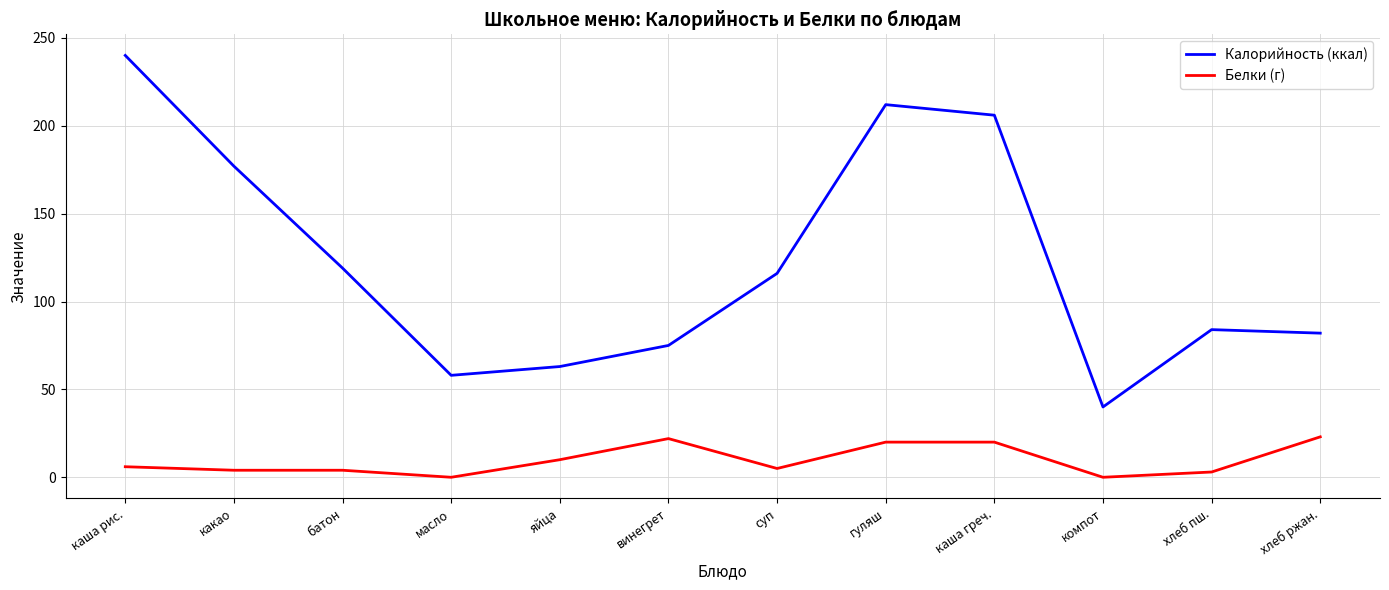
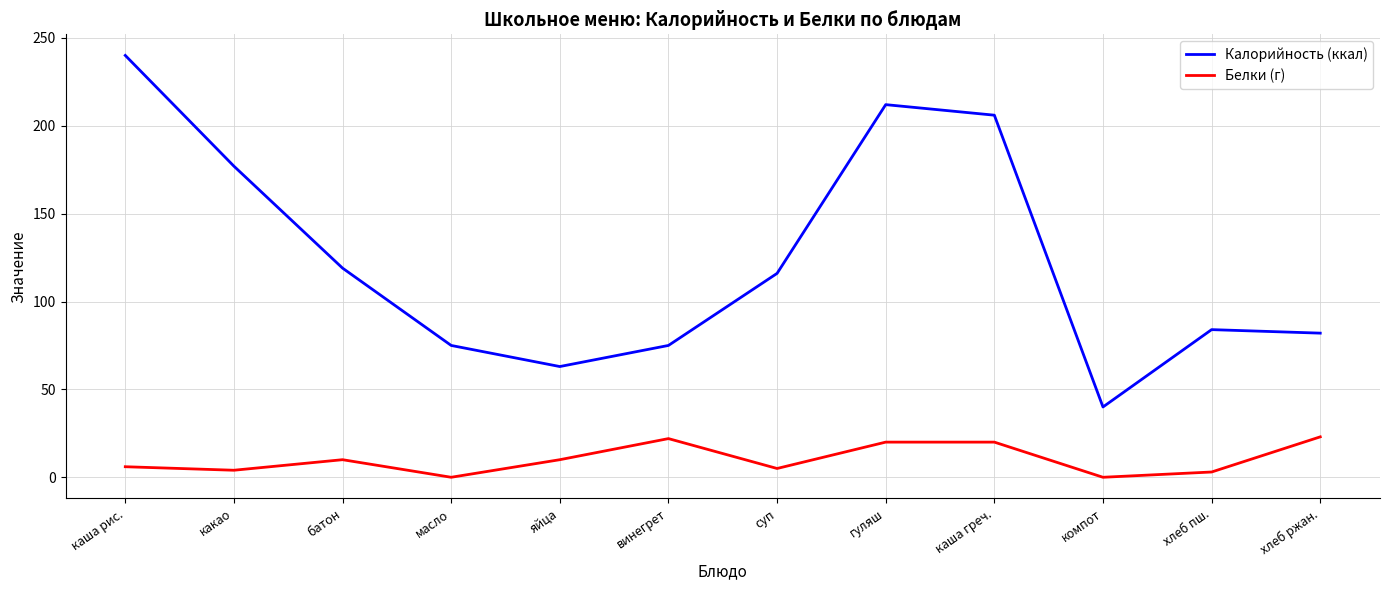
Белки (г), батон: 4 -> 10
Калорийность (ккал), масло: 58 -> 75
